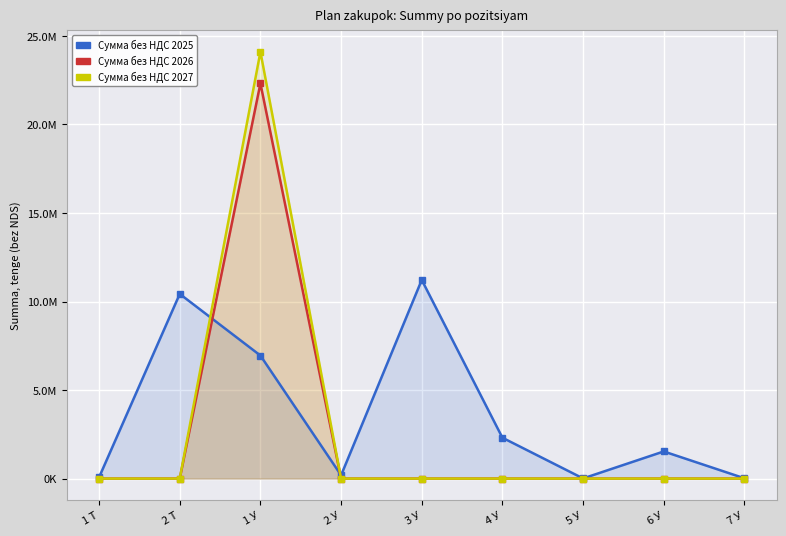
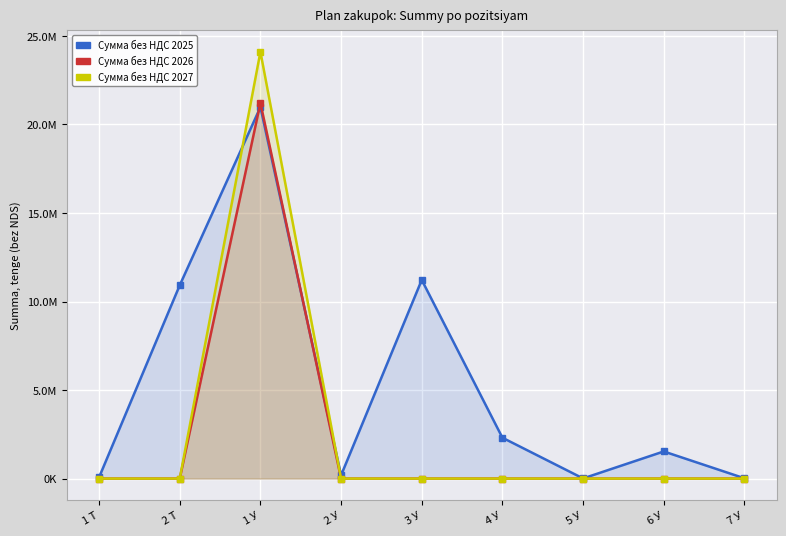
Сумма без НДС 2025, 2 Т: 10400000 -> 10900000
Сумма без НДС 2025, 1 У: 6900000 -> 21000000
Сумма без НДС 2026, 1 У: 22300000 -> 21200000
